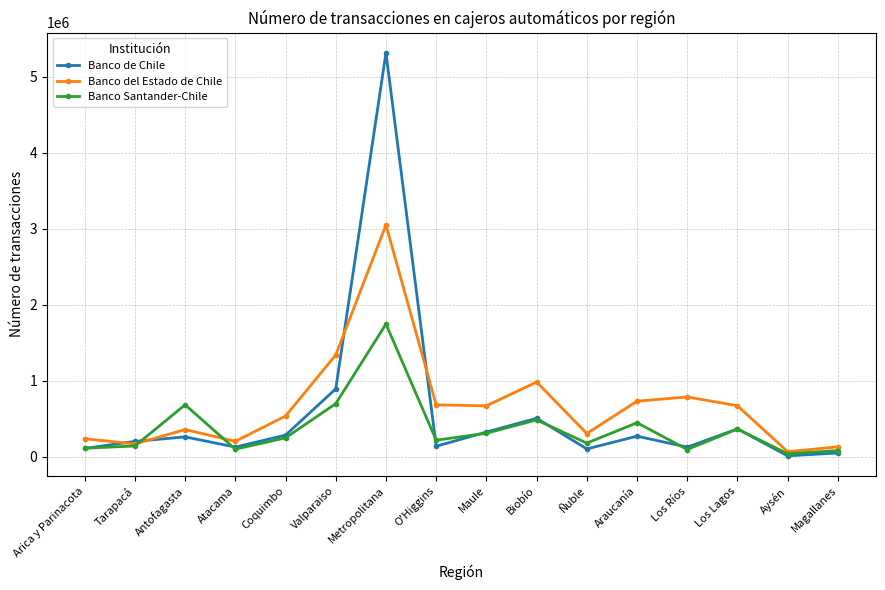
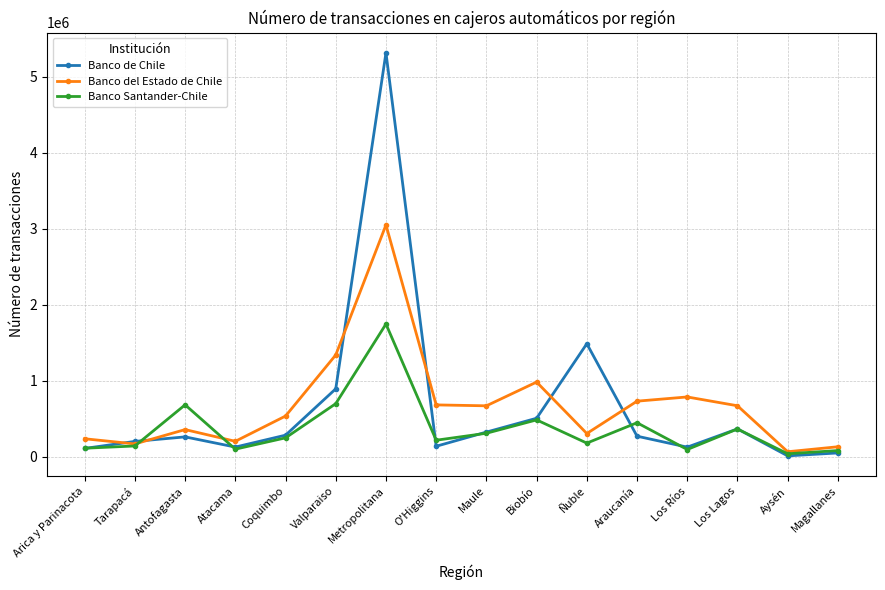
Banco de Chile, Ñuble: 100000 -> 1500000
